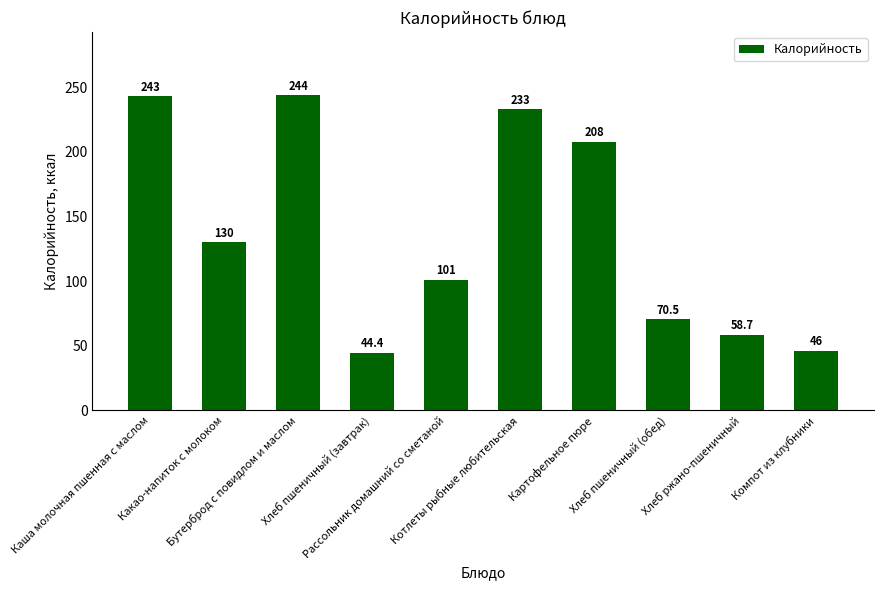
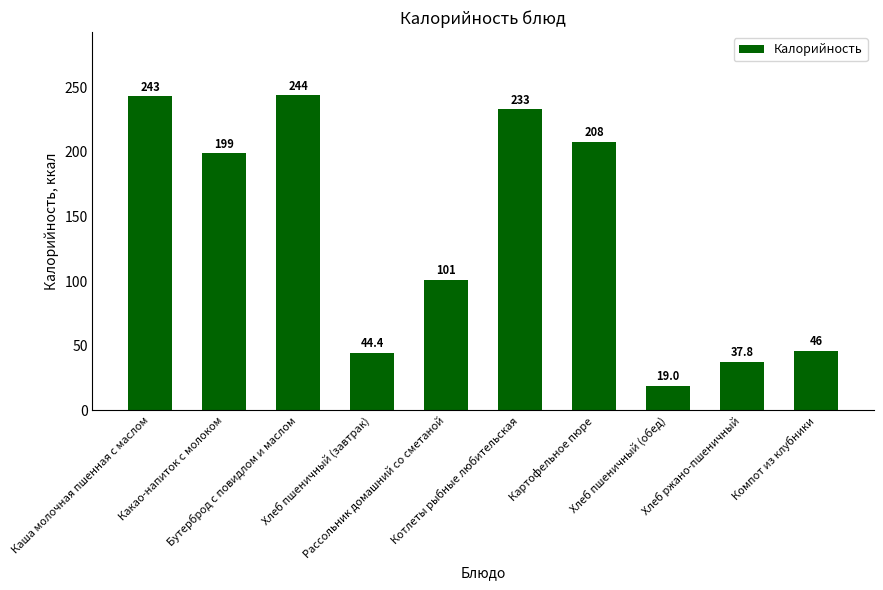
Какао-напиток с молоком: 130 -> 199
Хлеб пшеничный (обед): 70.5 -> 19.0
Хлеб ржано-пшеничный: 58.7 -> 37.8
